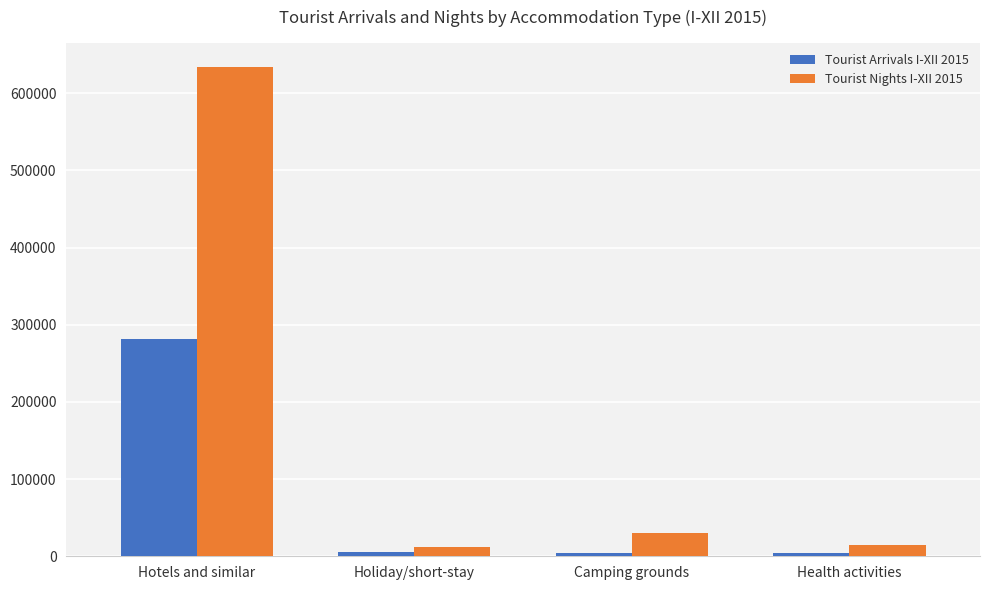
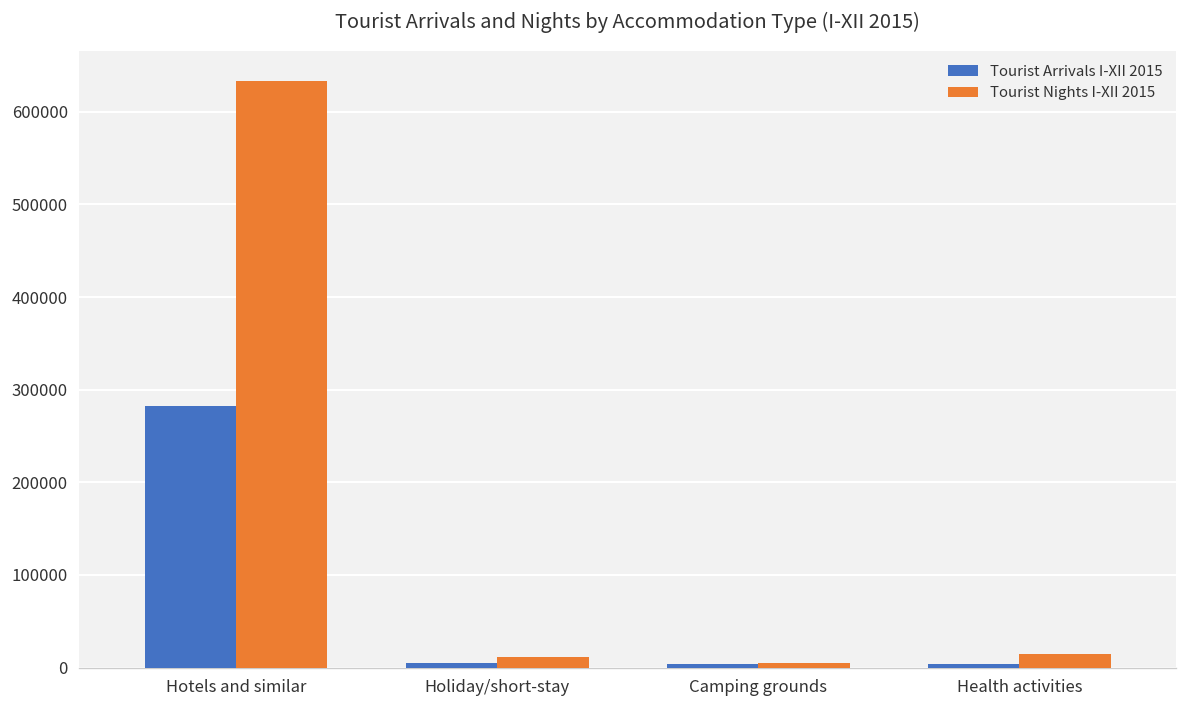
Tourist Nights I-XII 2015, Camping grounds: 30000 -> 0
